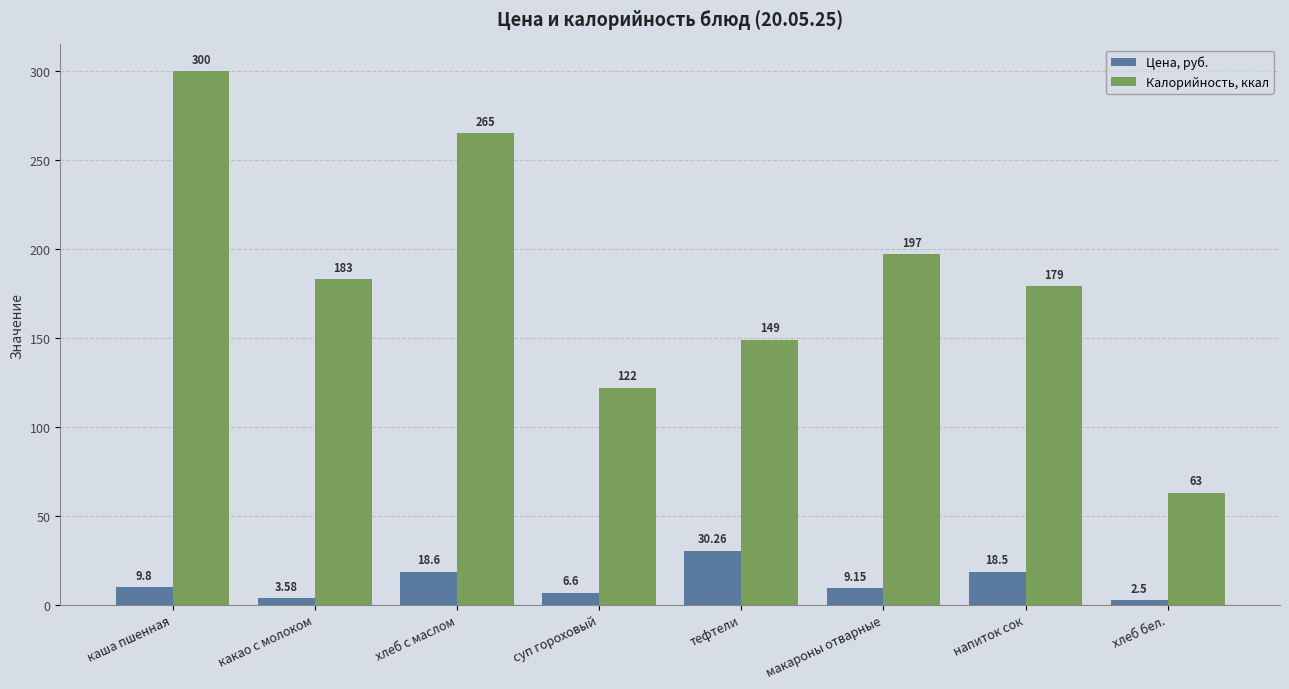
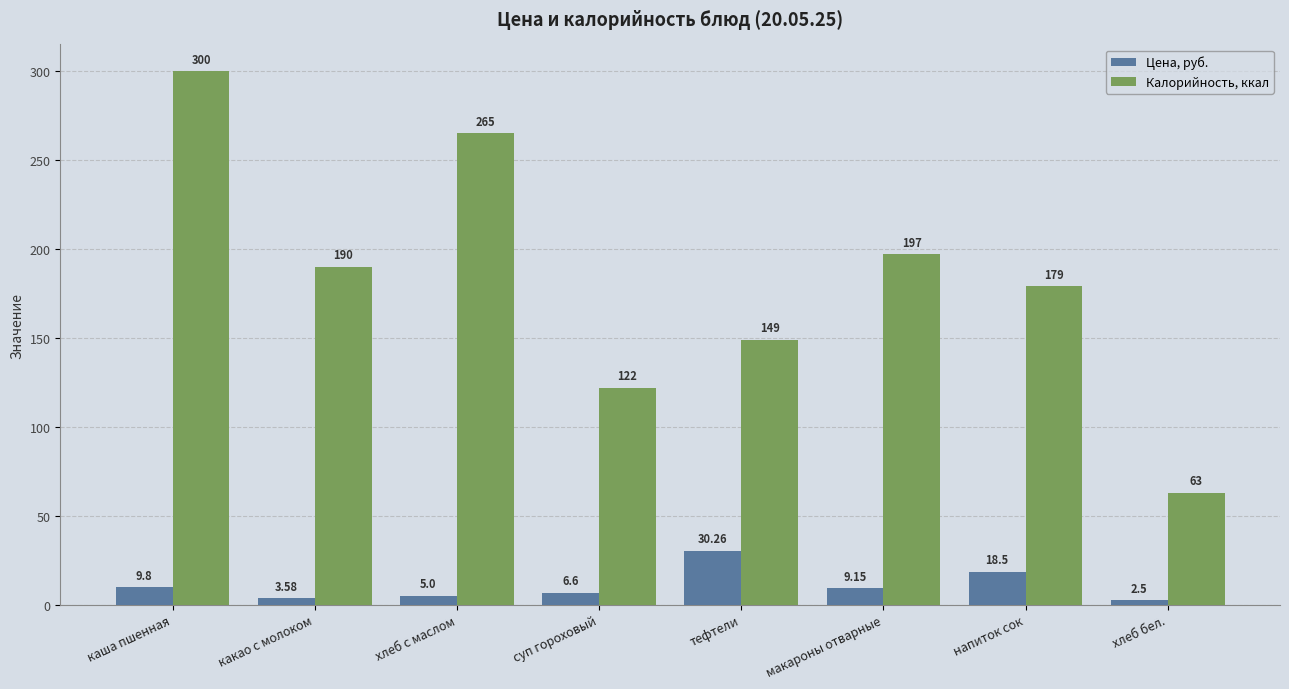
Калорийность, ккал, какао с молоком: 183 -> 190
Цена, руб., хлеб с маслом: 18.6 -> 5.0
